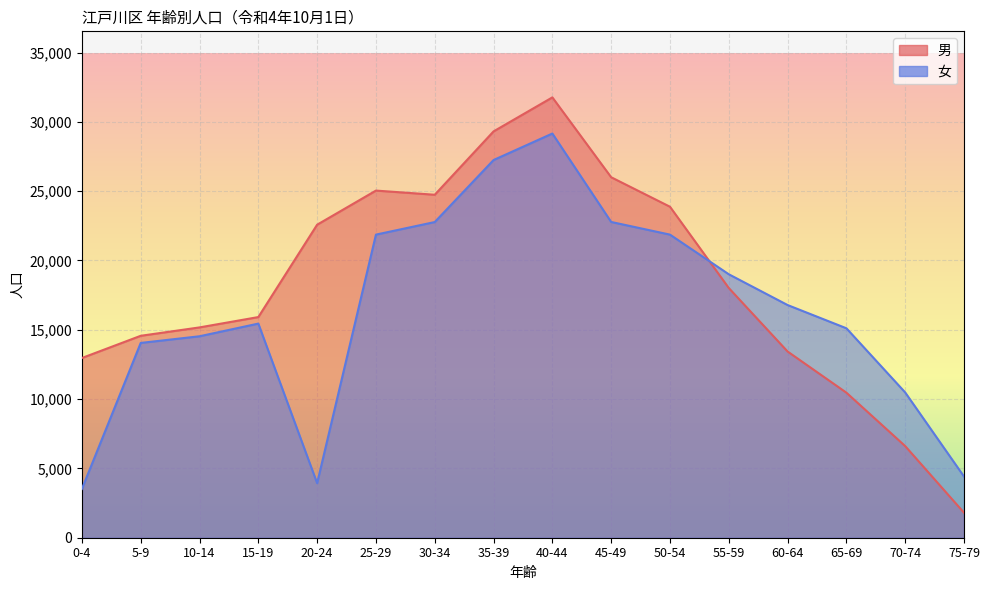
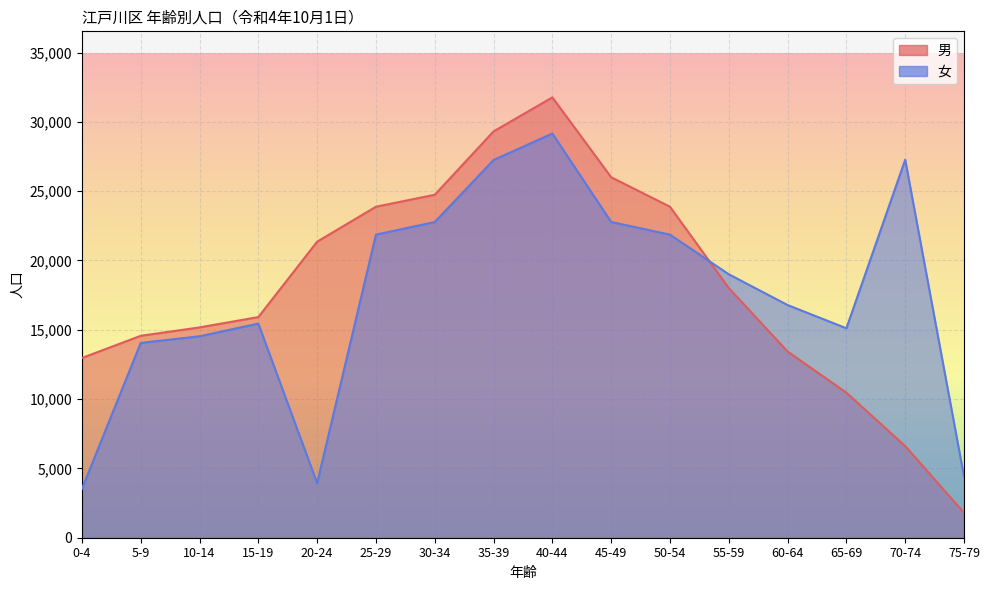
男, 20-24: 22,600 -> 21,400
男, 25-29: 25,000 -> 23,900
女, 70-74: 10,500 -> 27,300
